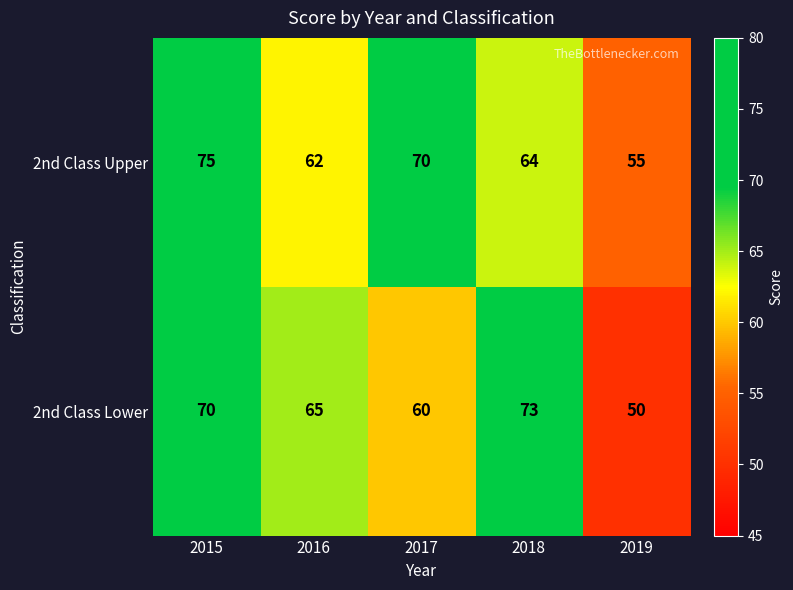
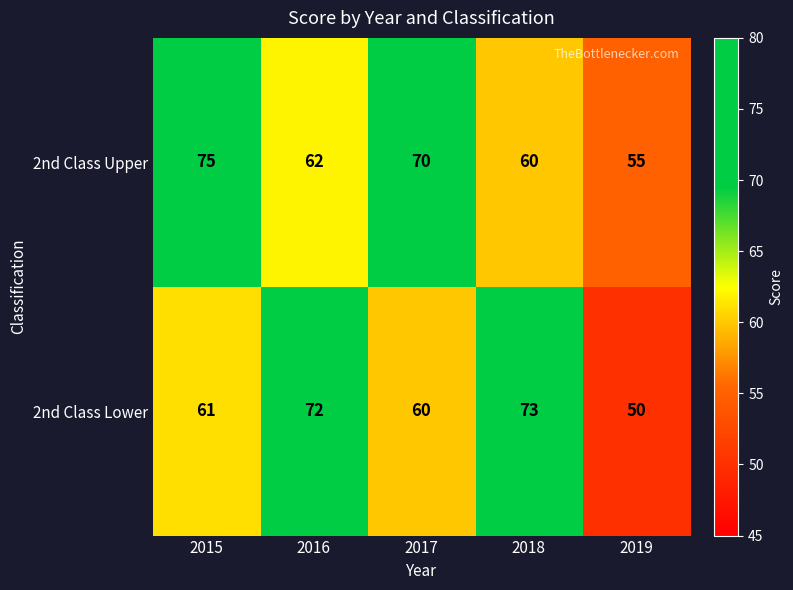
2nd Class Upper, 2018: 64 -> 60
2nd Class Lower, 2015: 70 -> 61
2nd Class Lower, 2016: 65 -> 72
